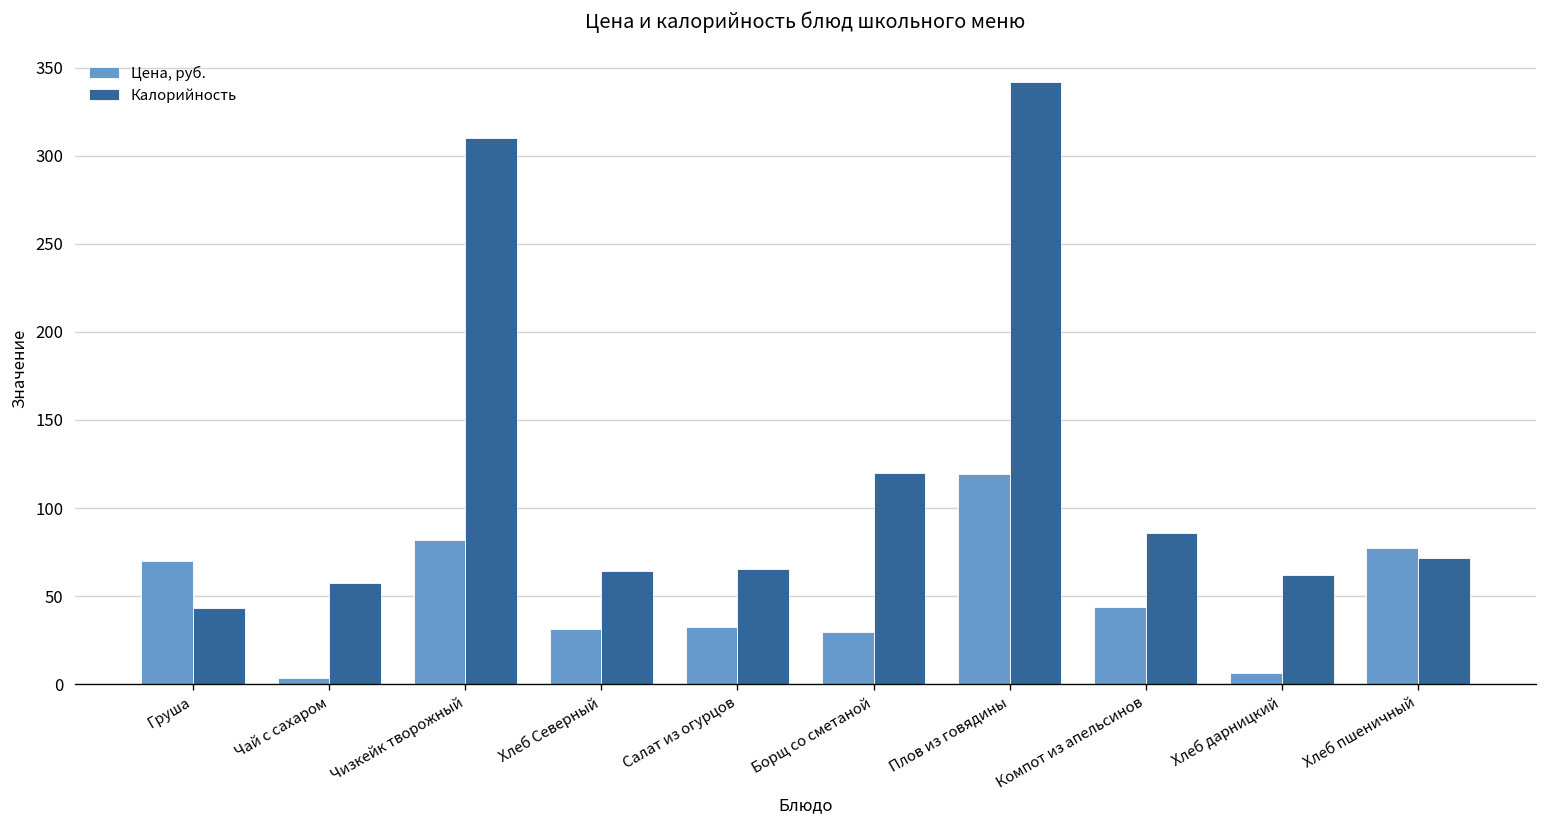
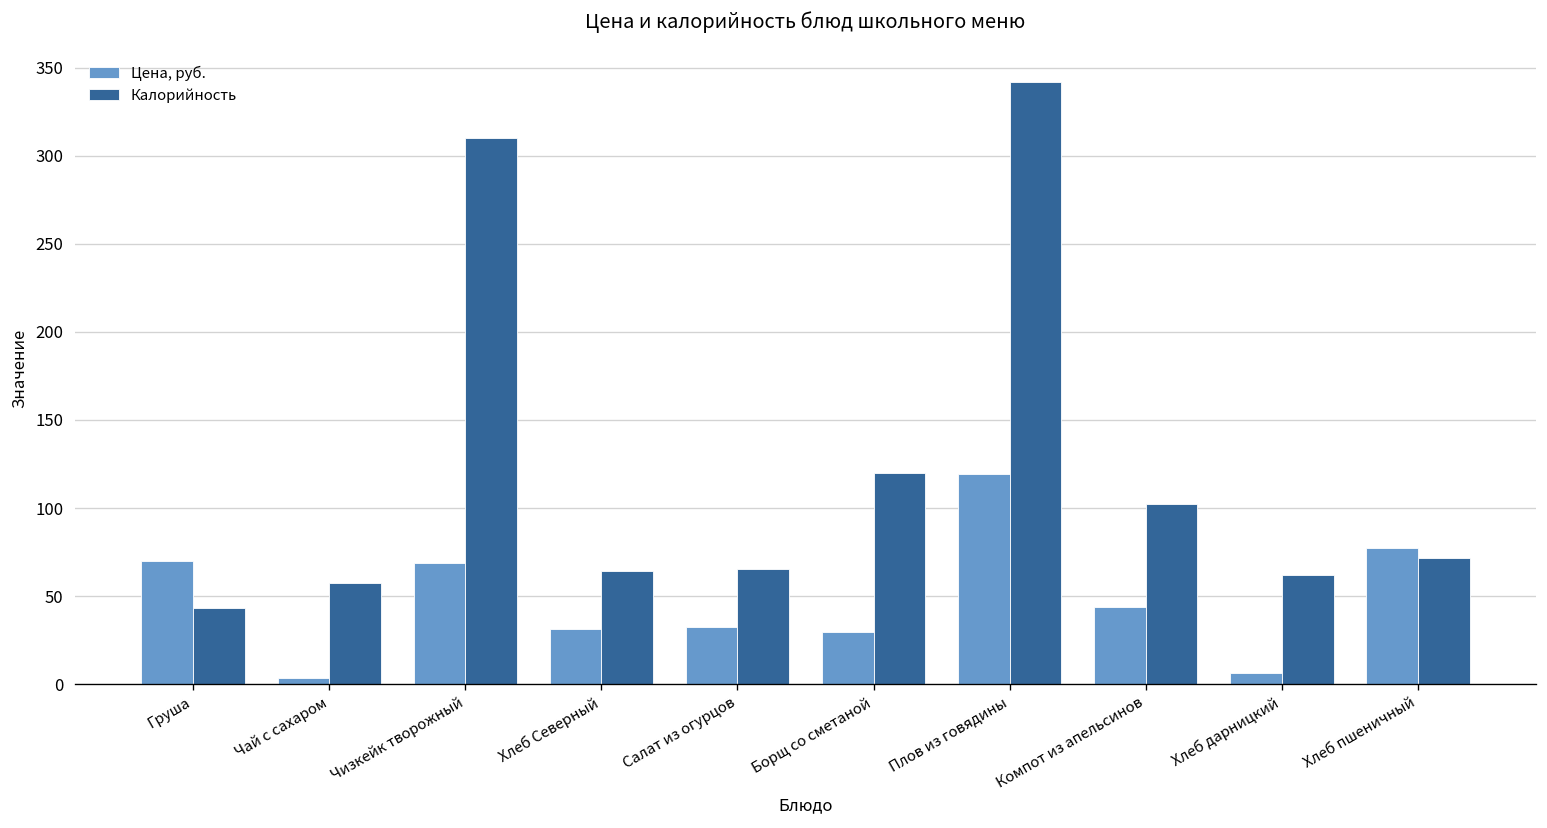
Цена, руб., Чизкейк творожный: 82 -> 69
Калорийность, Компот из апельсинов: 86 -> 102
